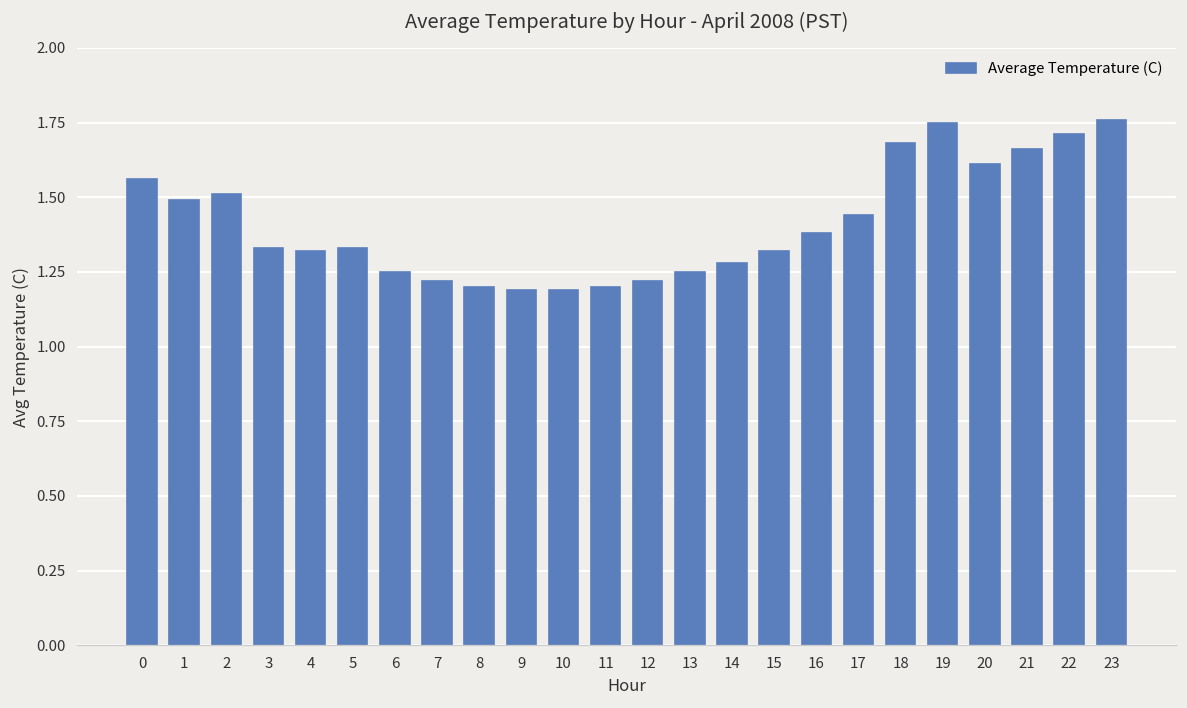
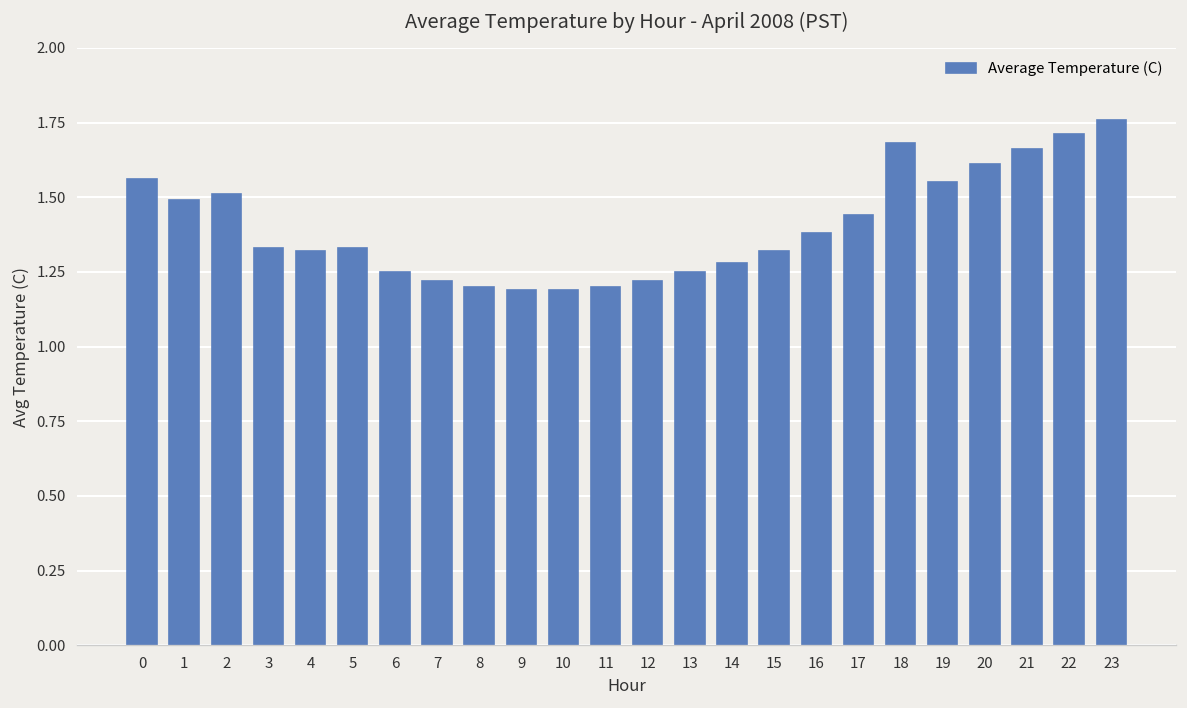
19: 1.75 -> 1.55
